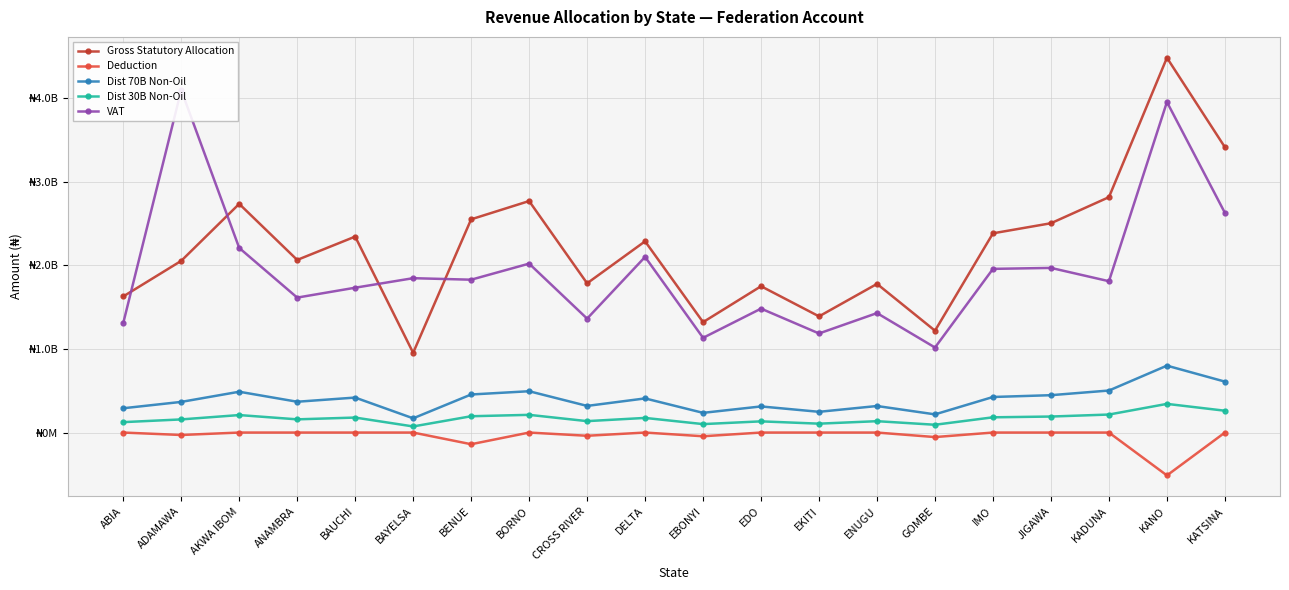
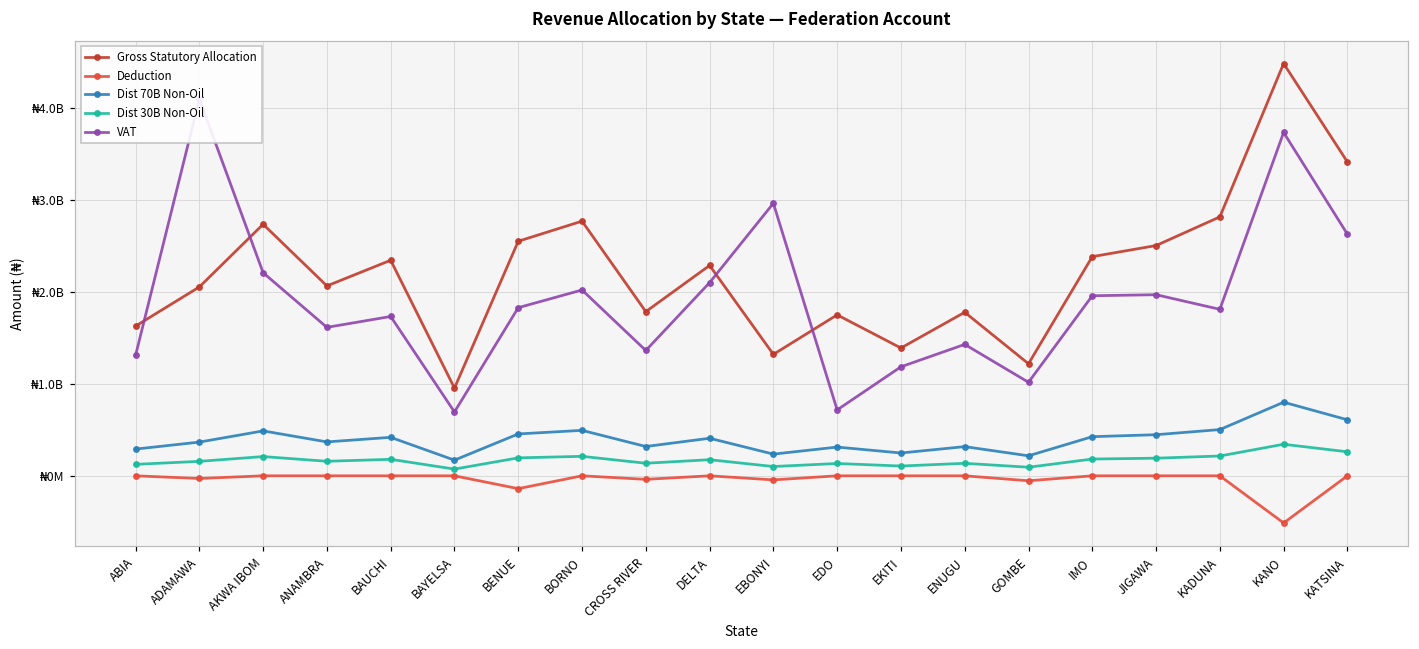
VAT, BAYELSA: ₦1800000000 -> ₦700000000
VAT, EBONYI: ₦1100000000 -> ₦3000000000
VAT, EDO: ₦1500000000 -> ₦700000000
VAT, KANO: ₦4000000000 -> ₦3700000000
